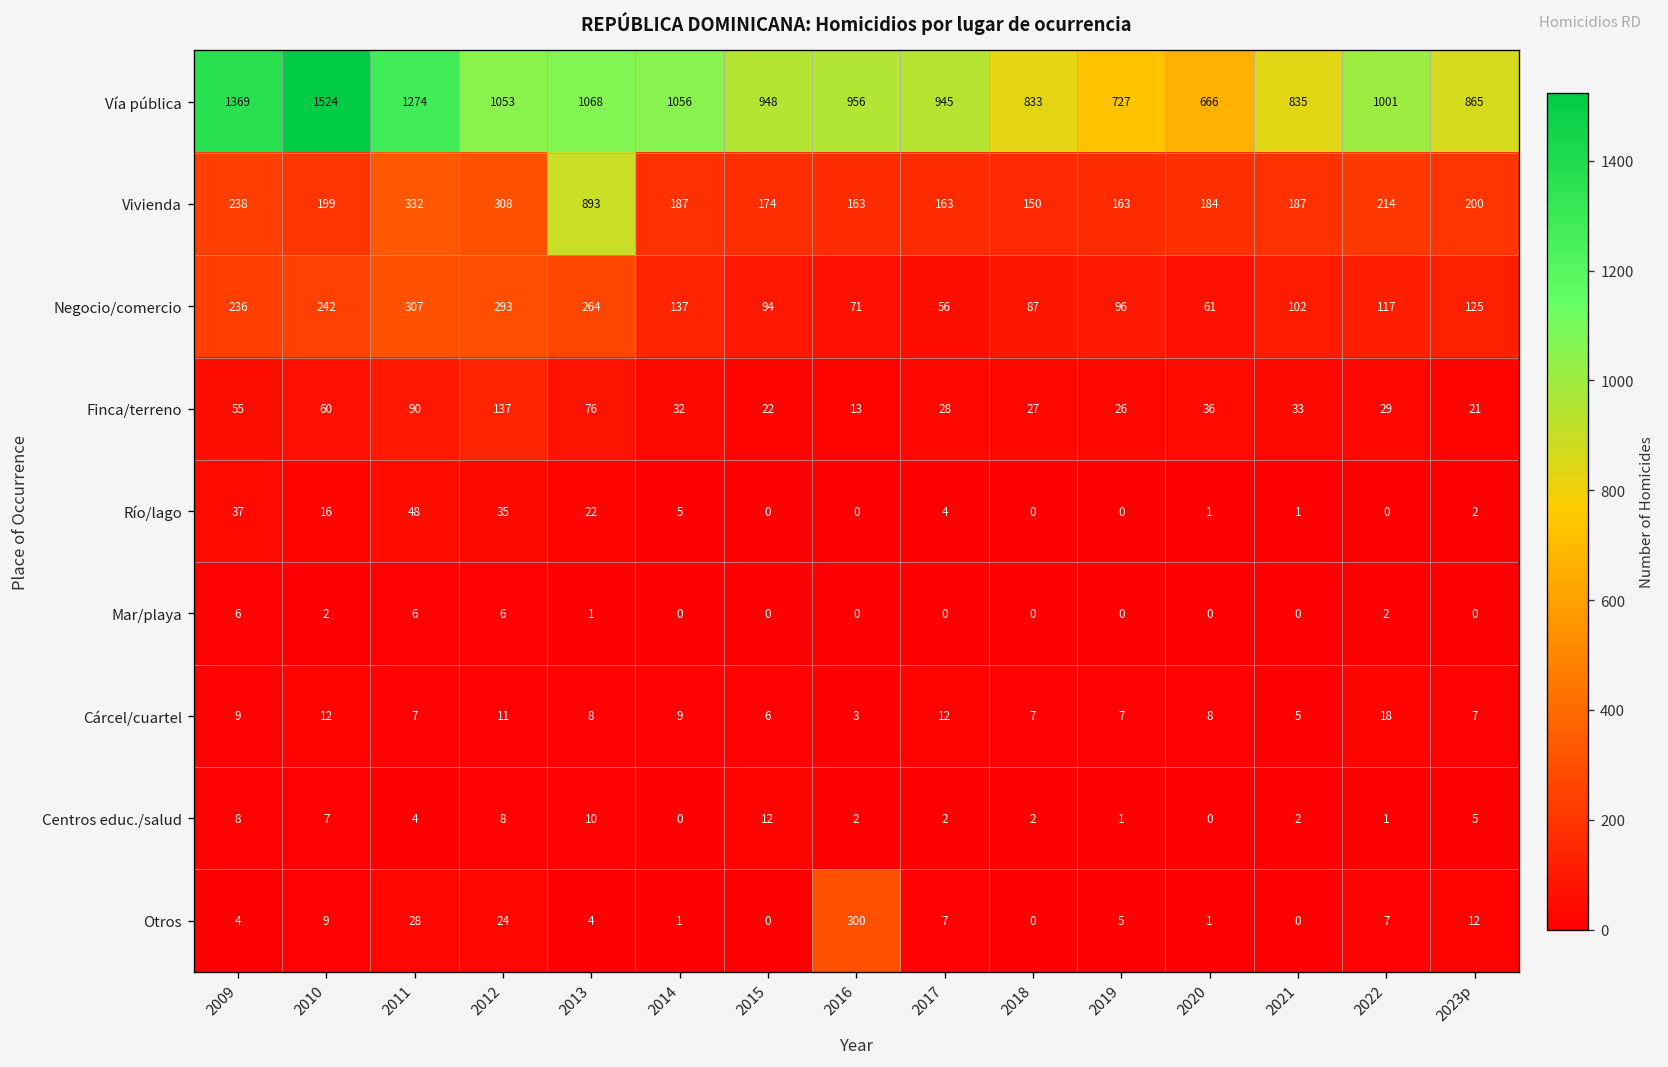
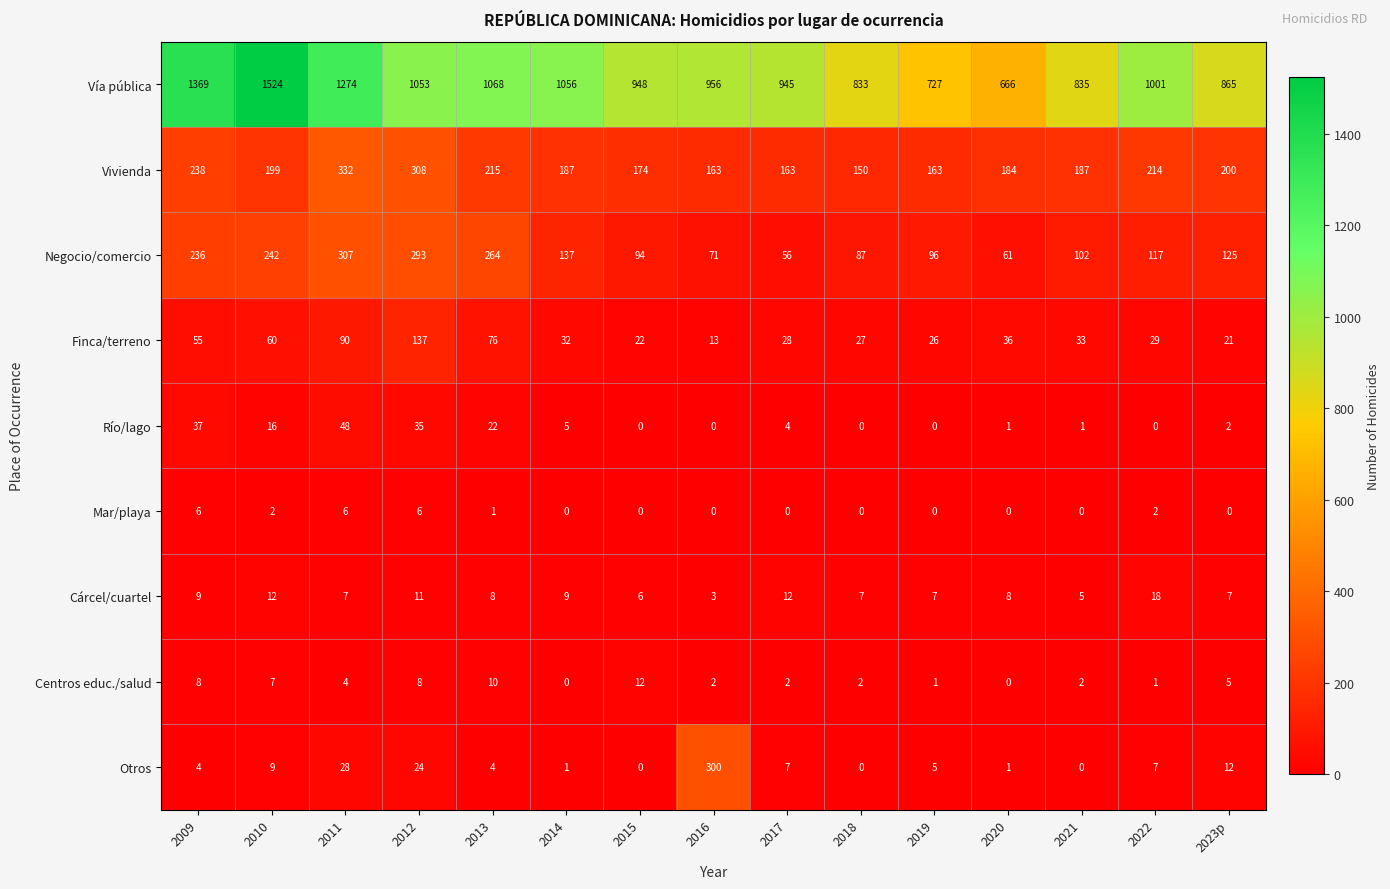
Vivienda, 2013: 893 -> 215
